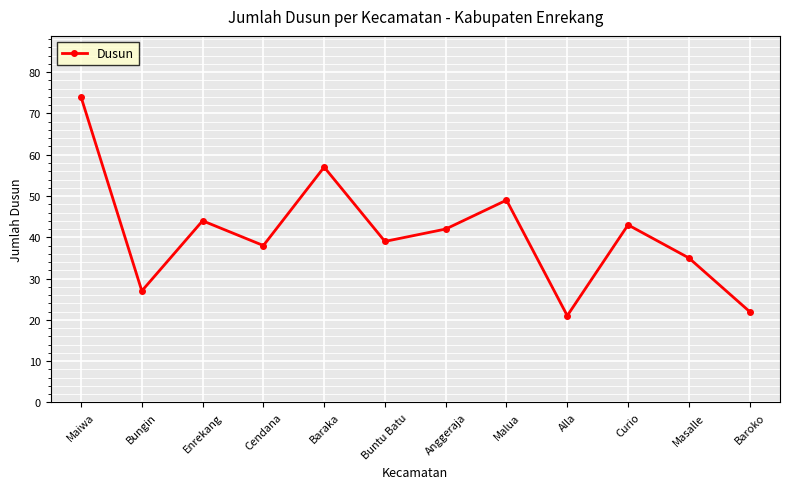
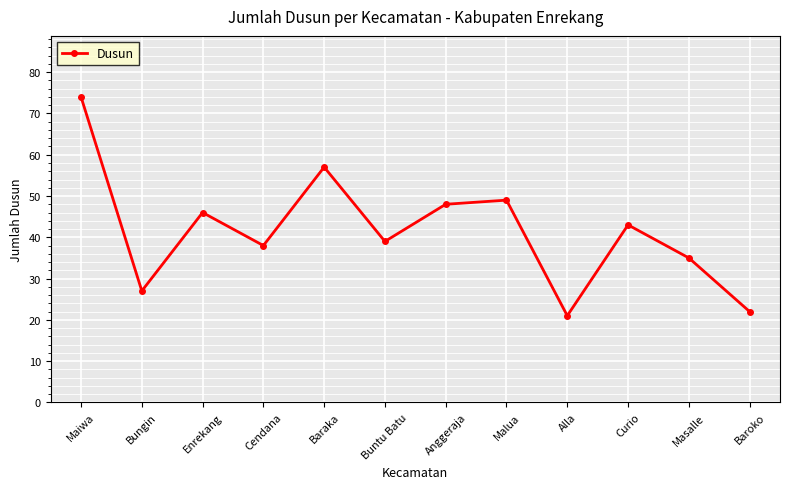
Enrekang: 44 -> 46
Anggeraja: 42 -> 48
